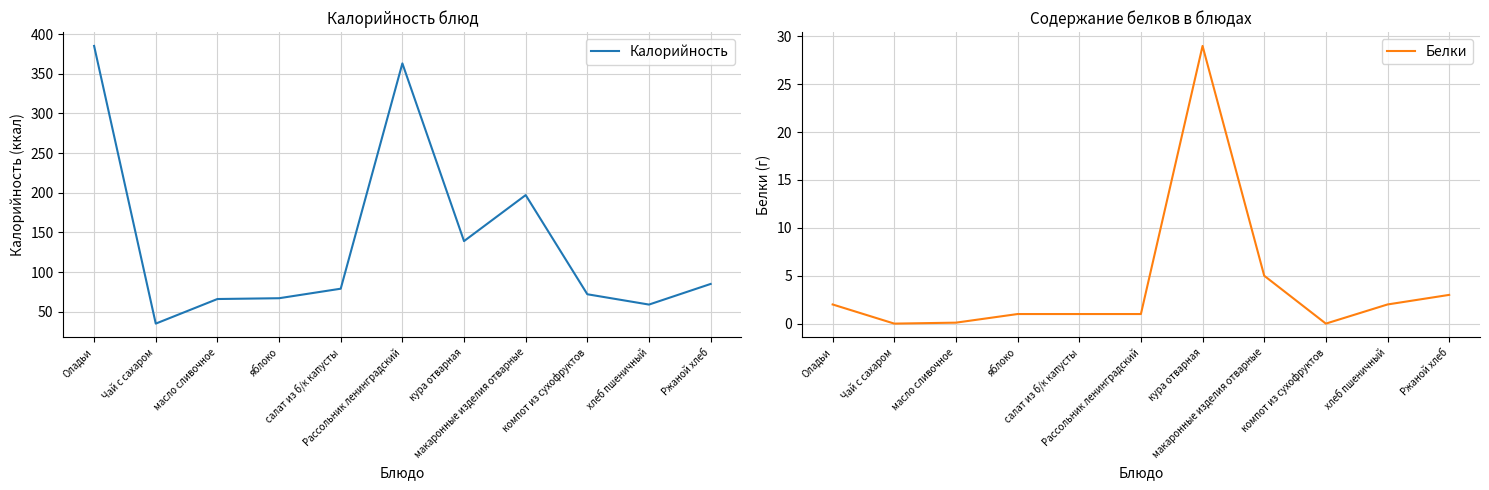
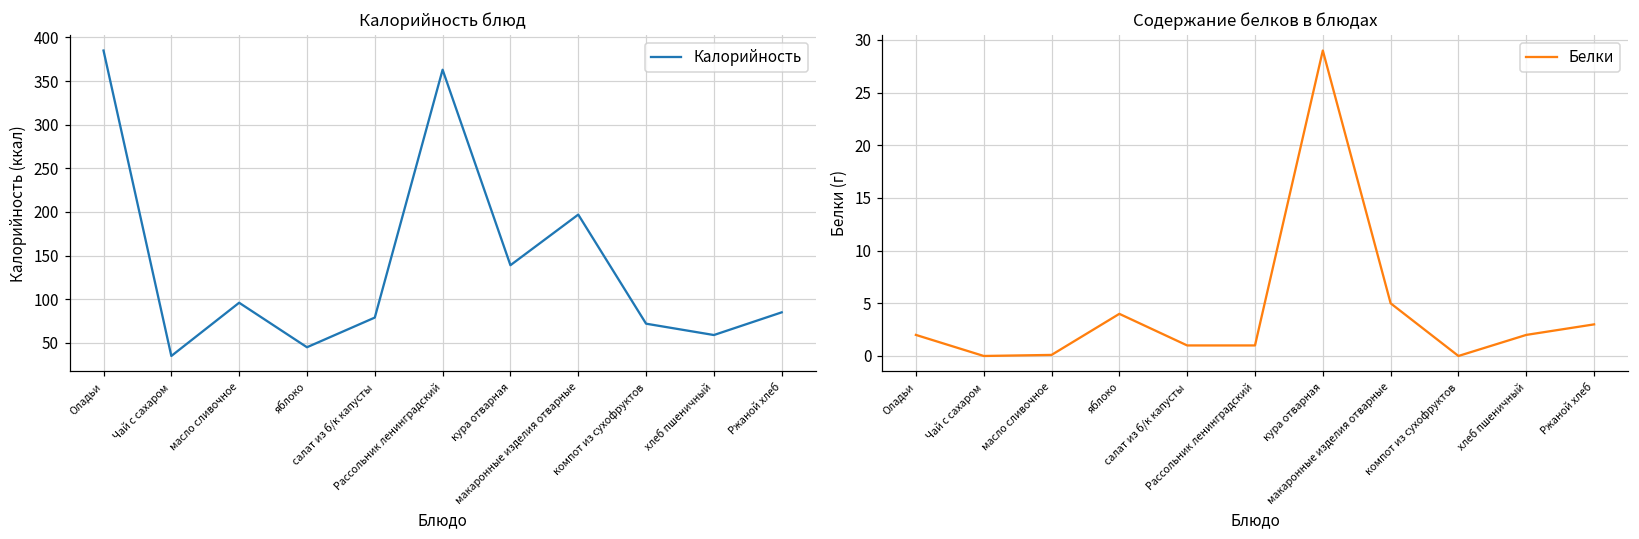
Калорийность блюд, масло сливочное: 70 -> 100
Калорийность блюд, яблоко: 70 -> 50
Содержание белков в блюдах, яблоко: 1 -> 4
